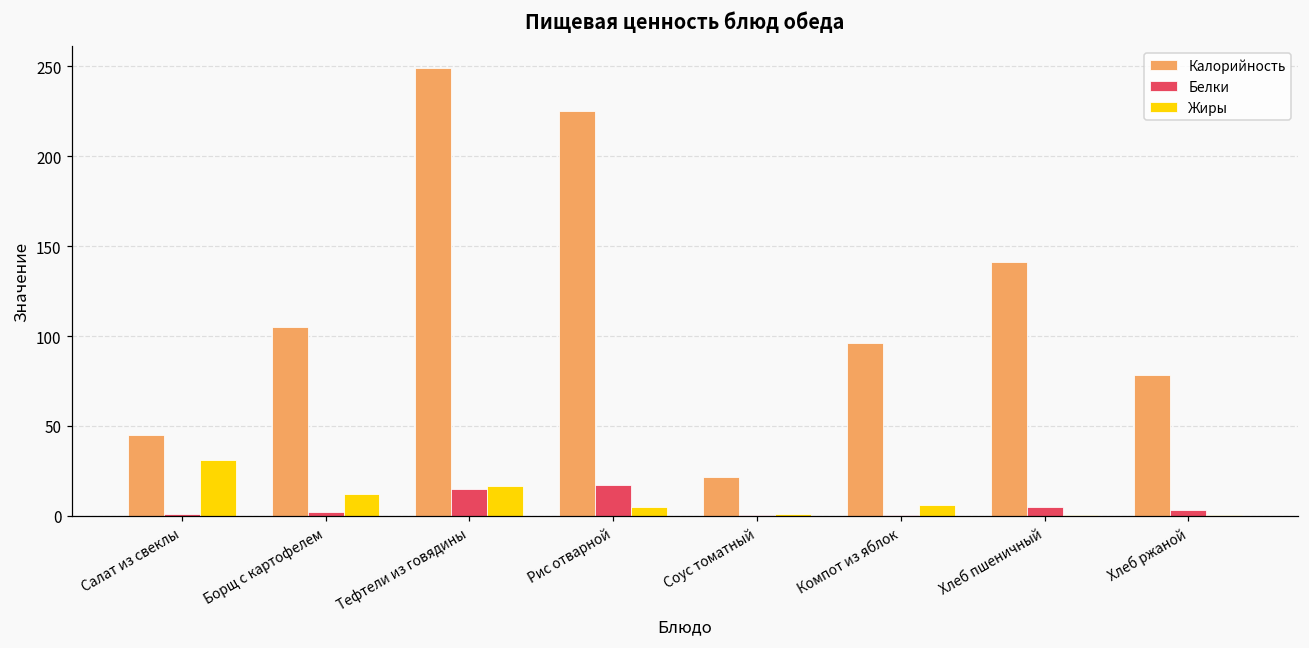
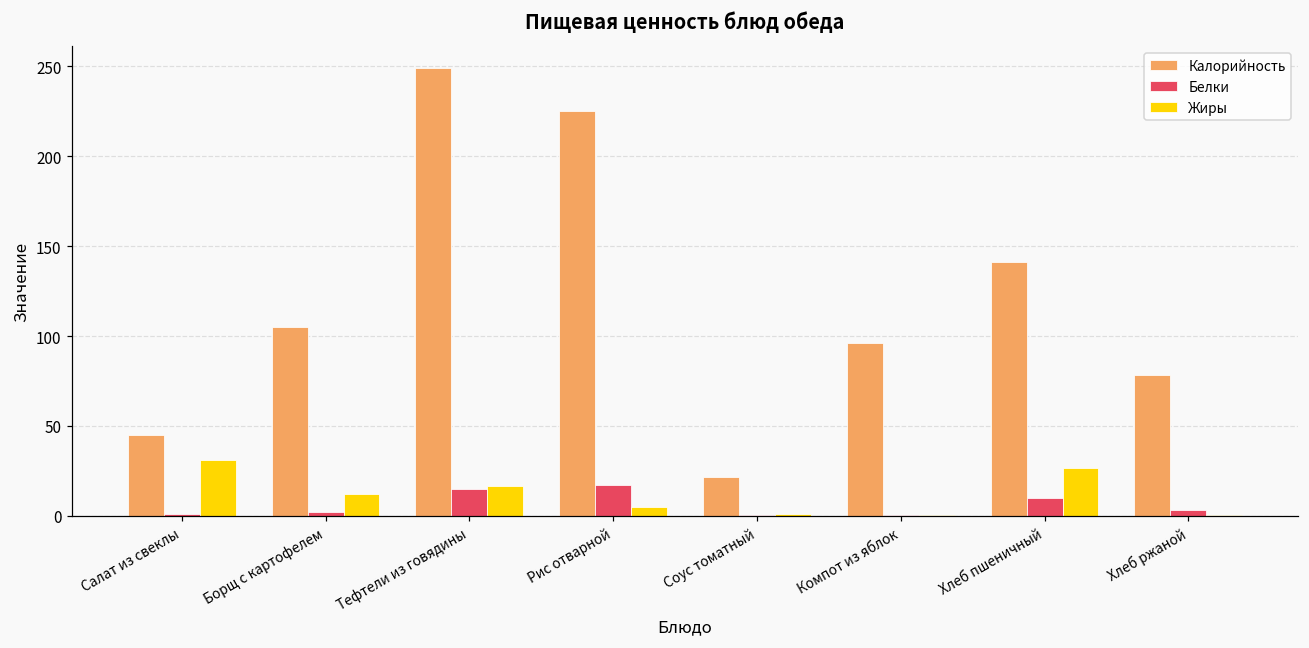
Жиры, Компот из яблок: 6 -> 0
Белки, Хлеб пшеничный: 5 -> 10
Жиры, Хлеб пшеничный: 0 -> 27
